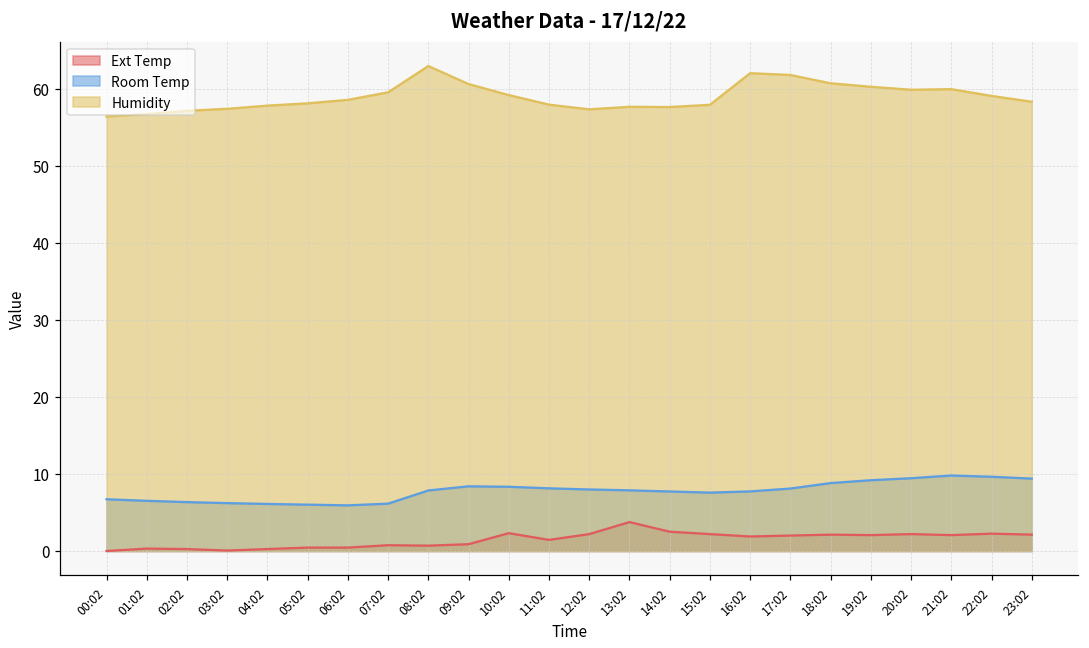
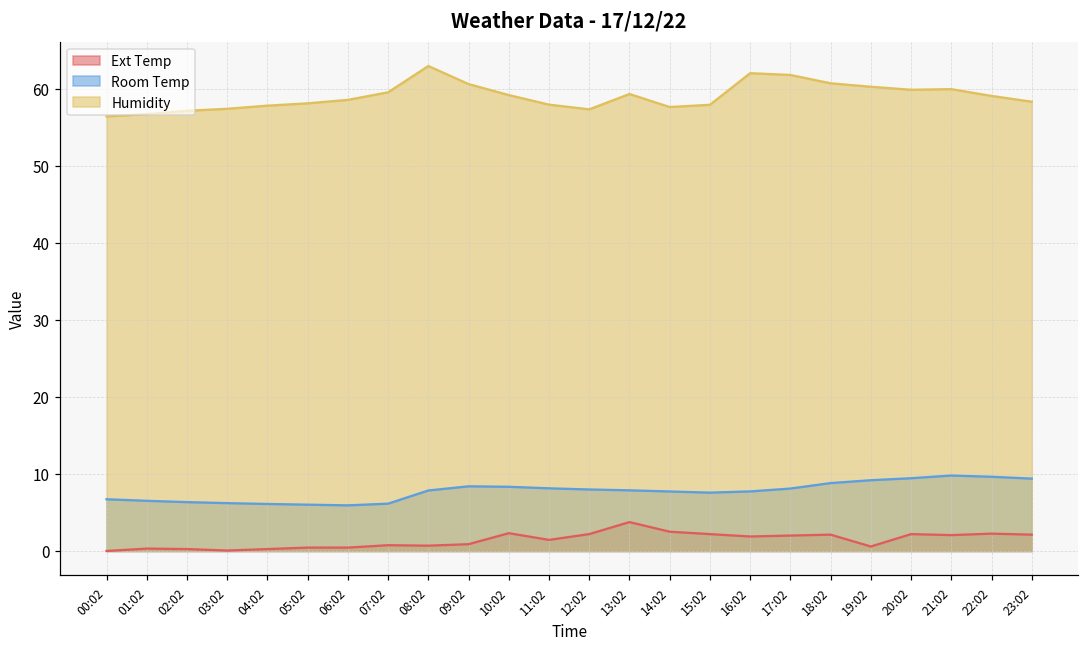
Humidity, 13:02: 58 -> 59
Ext Temp, 19:02: 2 -> 1
